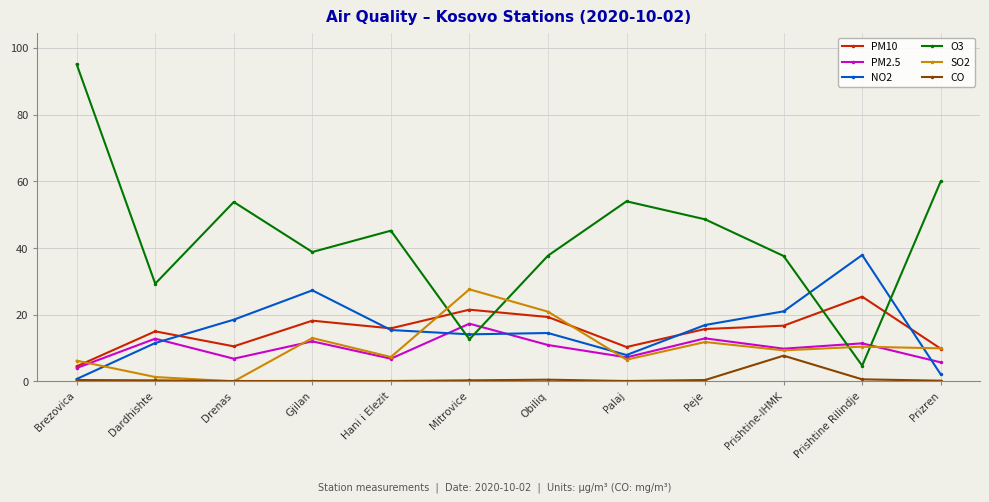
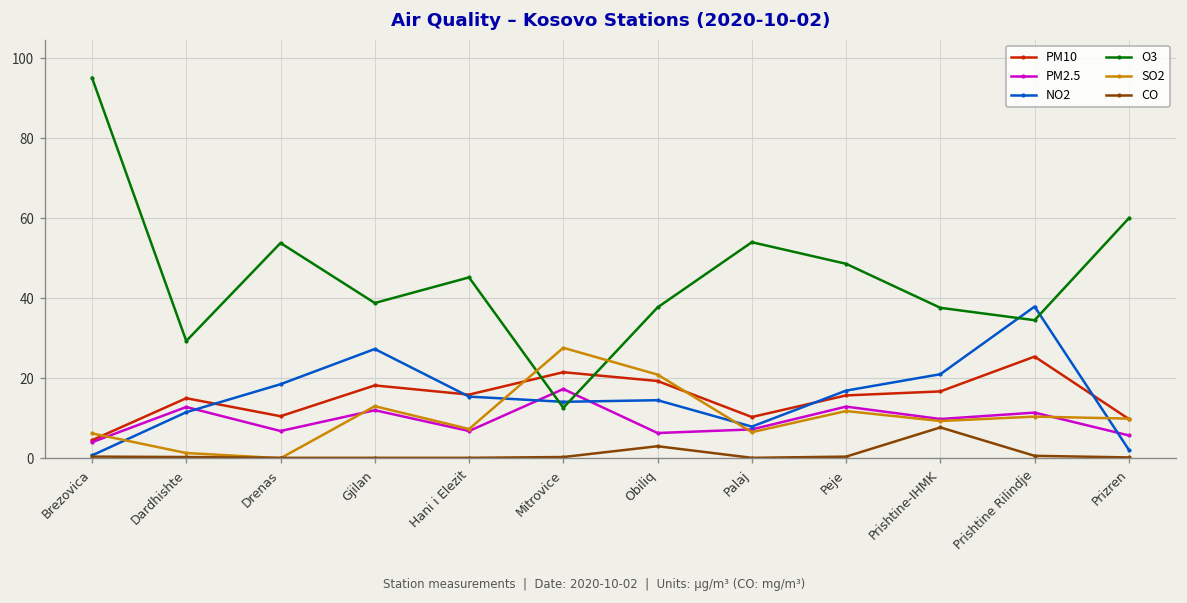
PM2.5, Obiliq: 11 -> 6
CO, Obiliq: 1 -> 3
O3, Prishtine Rilindje: 5 -> 35
